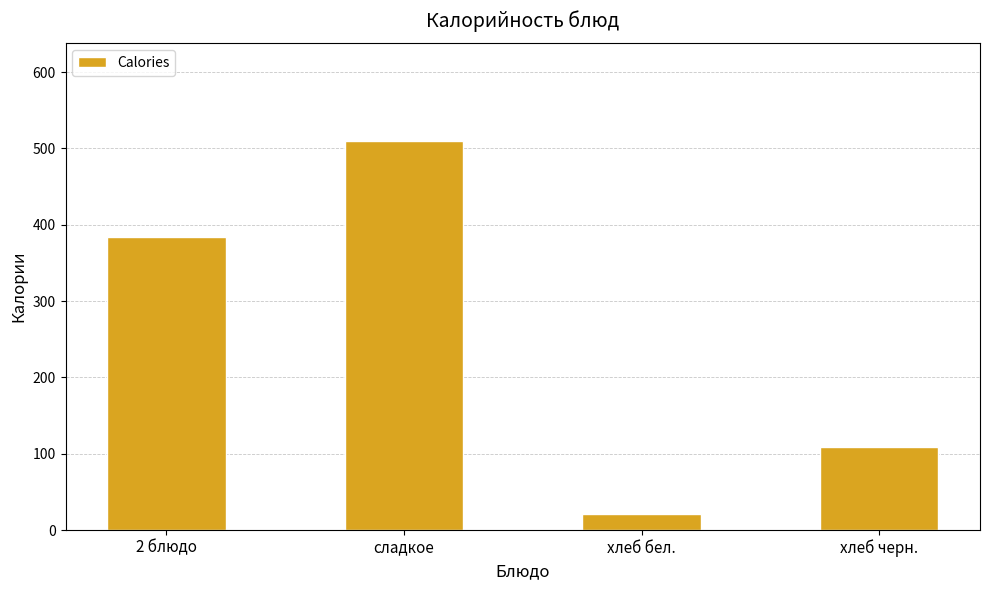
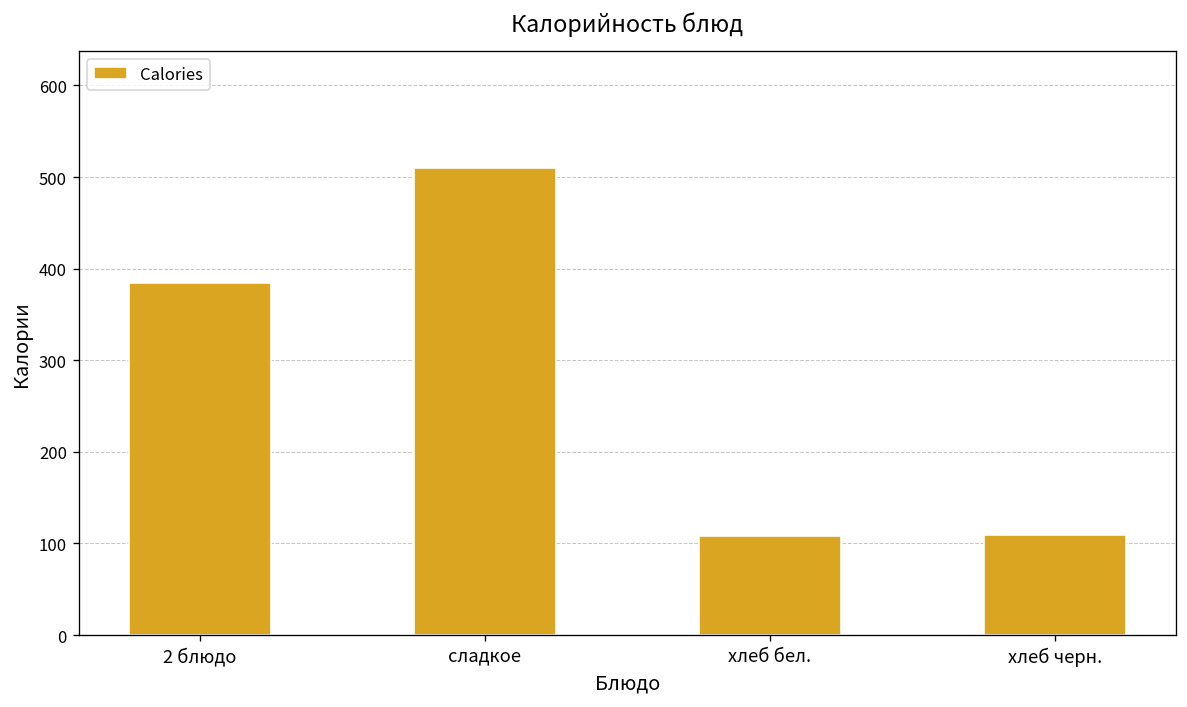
хлеб бел.: 20 -> 110
